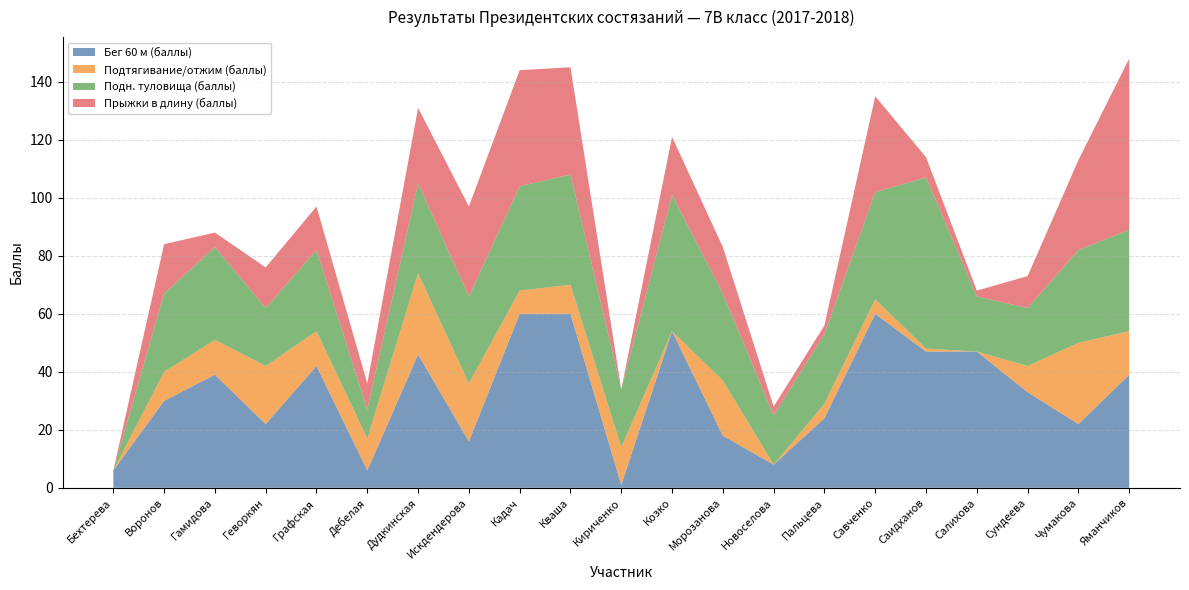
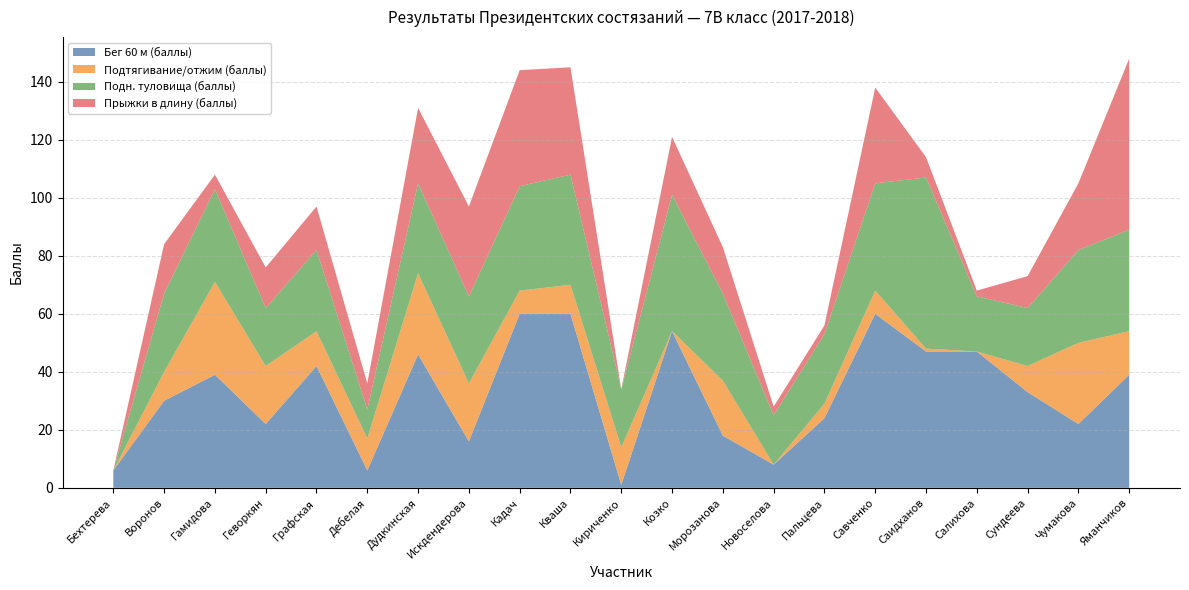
Подтягивание/отжим (баллы), Гамидова: 12 -> 32
Подтягивание/отжим (баллы), Савченко: 5 -> 8
Прыжки в длину (баллы), Чумакова: 31 -> 23
